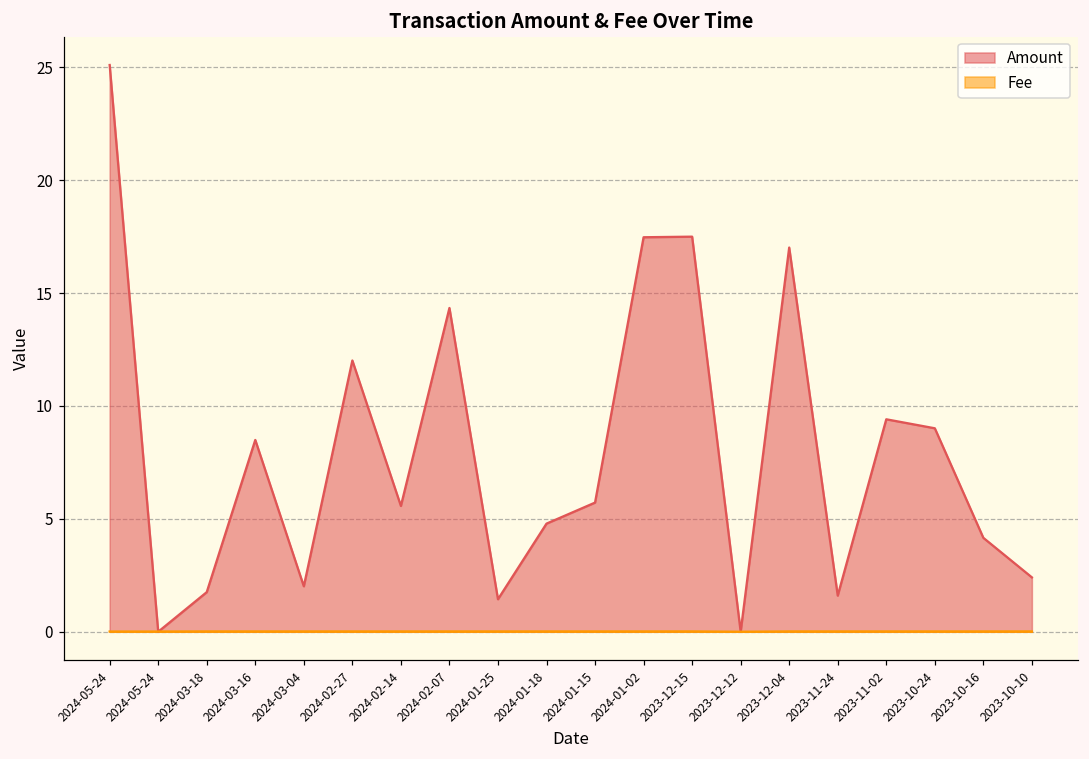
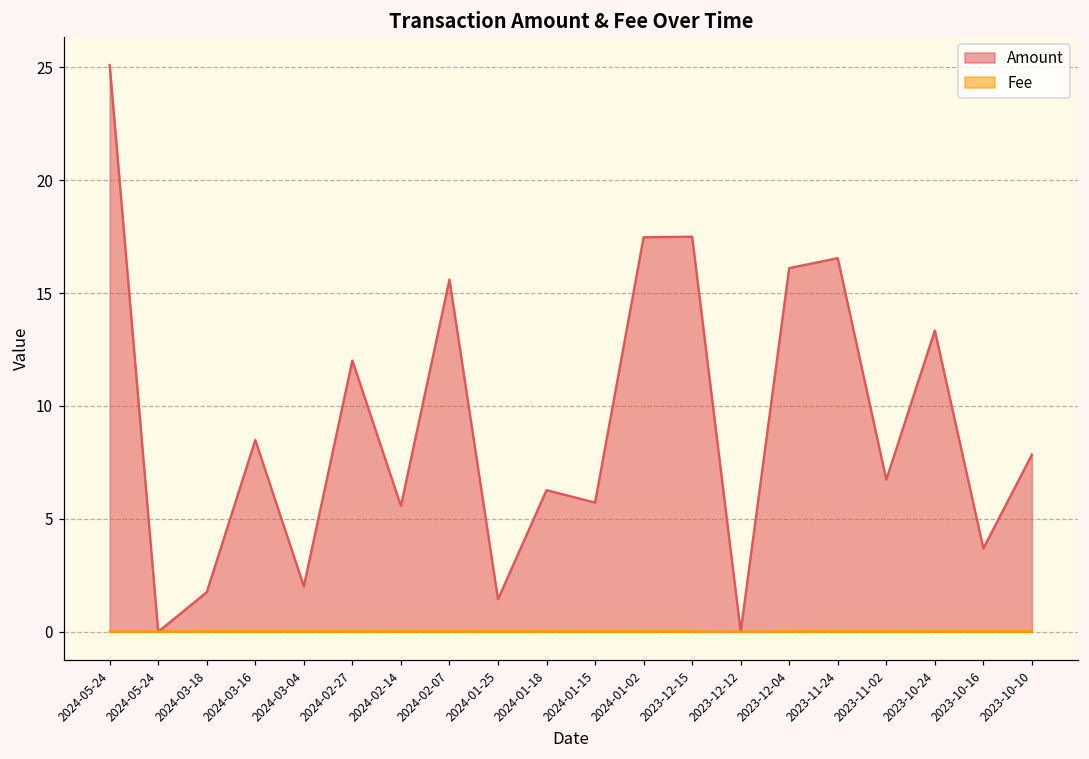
Amount, 2024-02-07: 14.3 -> 15.6
Amount, 2024-01-18: 4.8 -> 6.3
Amount, 2023-12-04: 17.0 -> 16.1
Amount, 2023-11-24: 1.6 -> 16.5
Amount, 2023-11-02: 9.4 -> 6.7
Amount, 2023-10-24: 9.0 -> 13.3
Amount, 2023-10-16: 4.2 -> 3.7
Amount, 2023-10-10: 2.4 -> 7.8
